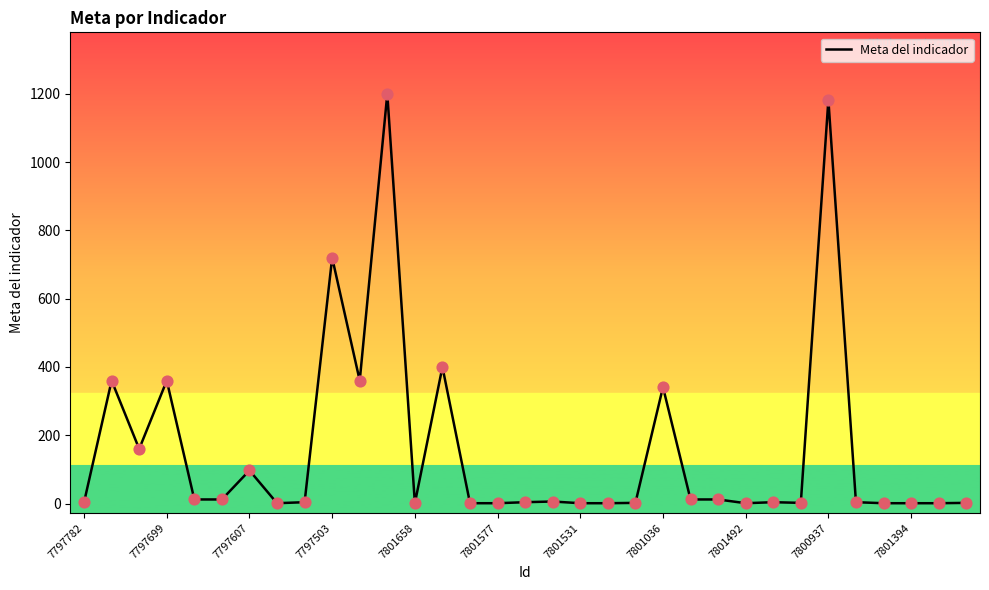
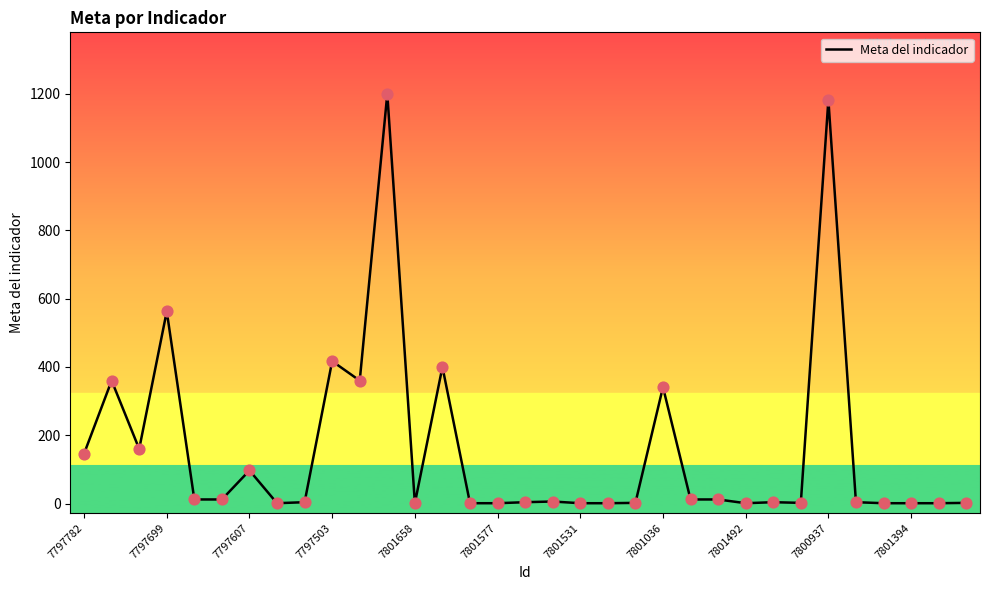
7797782: 0 -> 150
7797699: 360 -> 560
7797503: 720 -> 420
